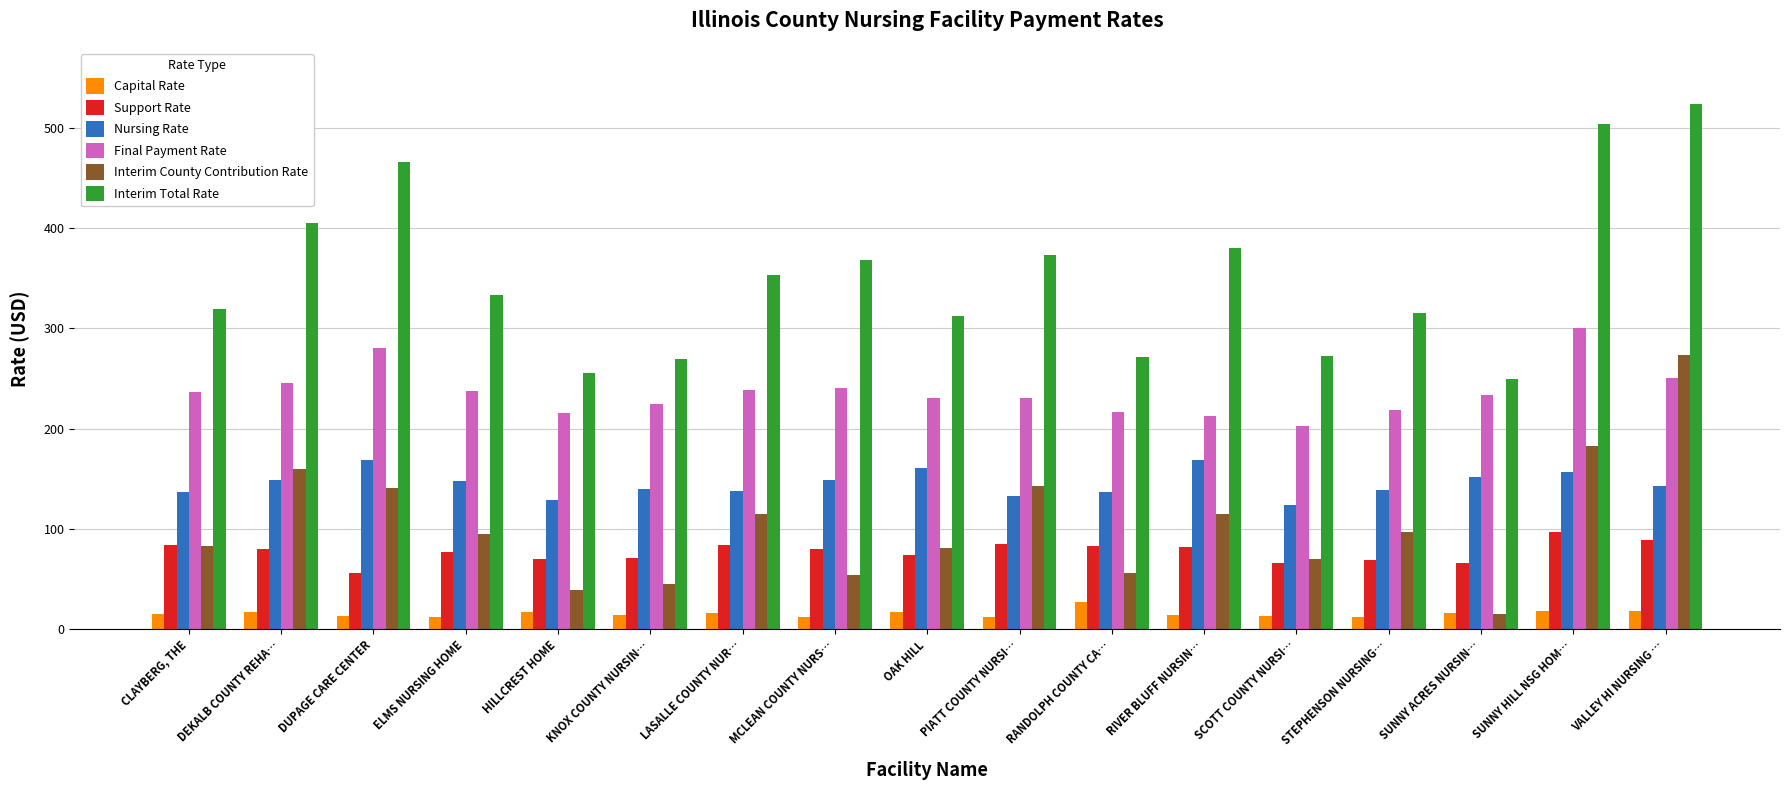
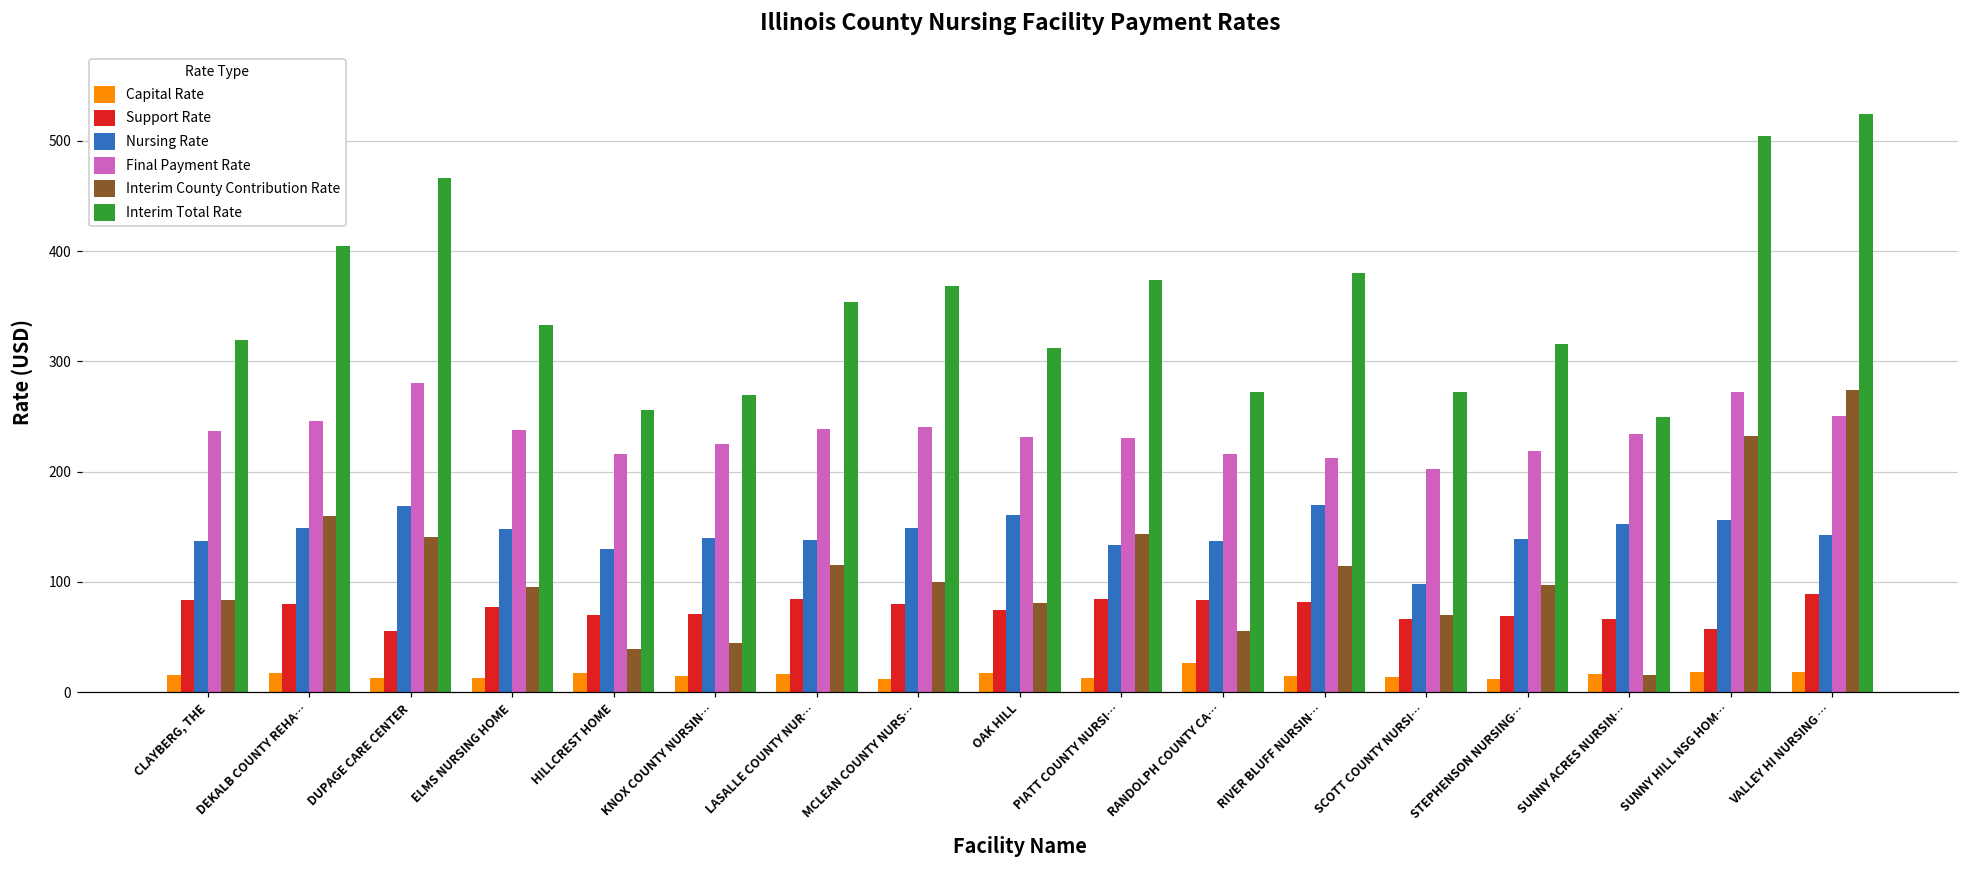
Interim County Contribution Rate, MCLEAN COUNTY NURS…: 54 -> 100
Nursing Rate, SCOTT COUNTY NURSI…: 123 -> 98
Support Rate, SUNNY HILL NSG HOM…: 97 -> 57
Final Payment Rate, SUNNY HILL NSG HOM…: 301 -> 272
Interim County Contribution Rate, SUNNY HILL NSG HOM…: 183 -> 232
